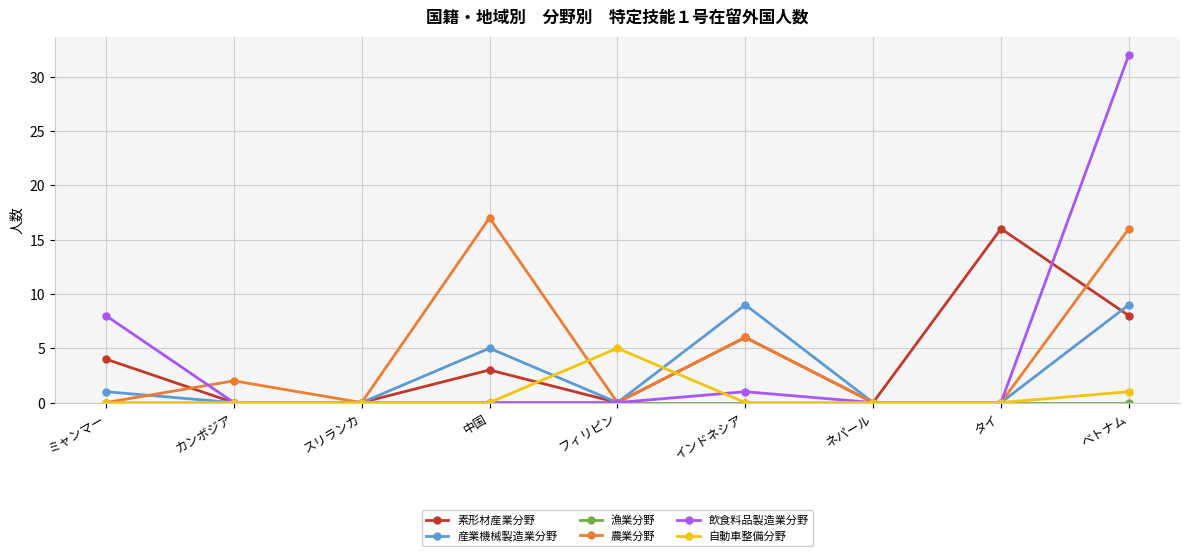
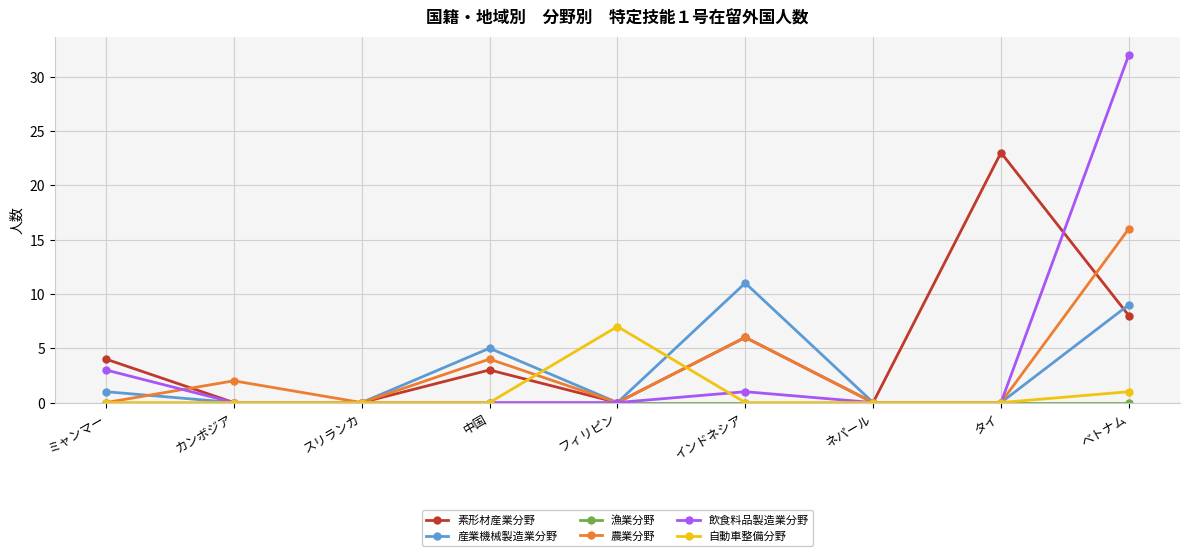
飲食料品製造業分野, ミャンマー: 8 -> 3
農業分野, 中国: 17 -> 4
自動車整備分野, フィリピン: 5 -> 7
産業機械製造業分野, インドネシア: 9 -> 11
素形材産業分野, タイ: 16 -> 23
